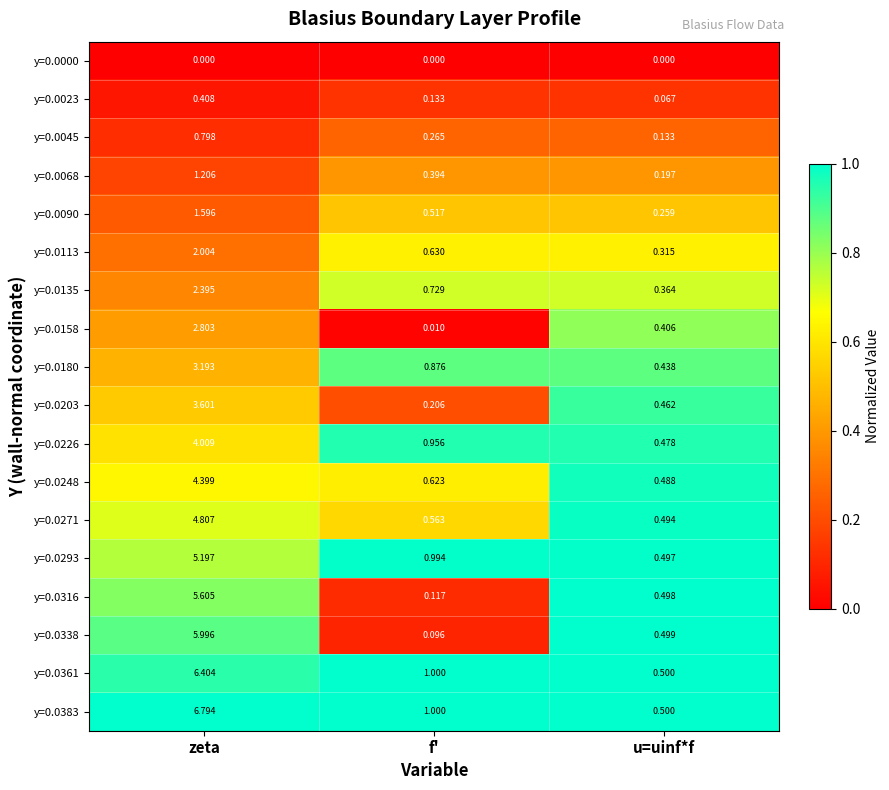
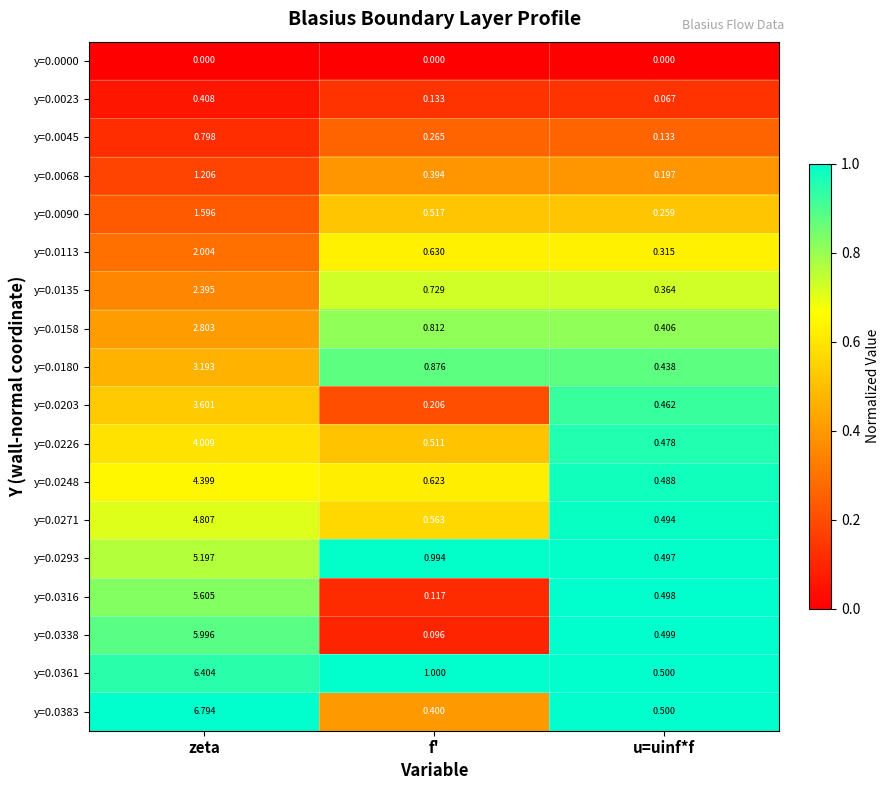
y=0.0158, f': 0.010 -> 0.812
y=0.0226, f': 0.956 -> 0.511
y=0.0383, f': 1.000 -> 0.400
